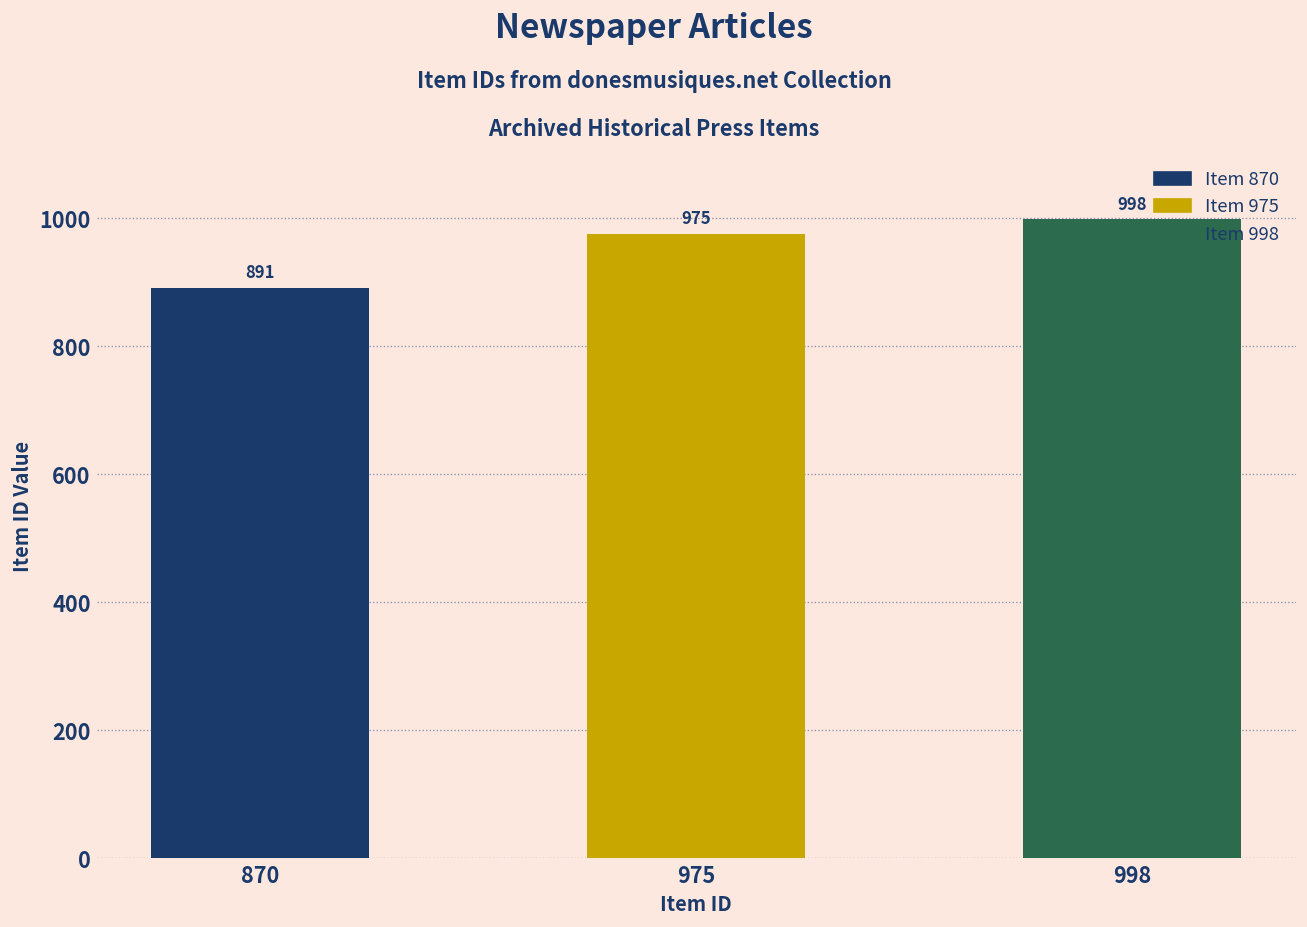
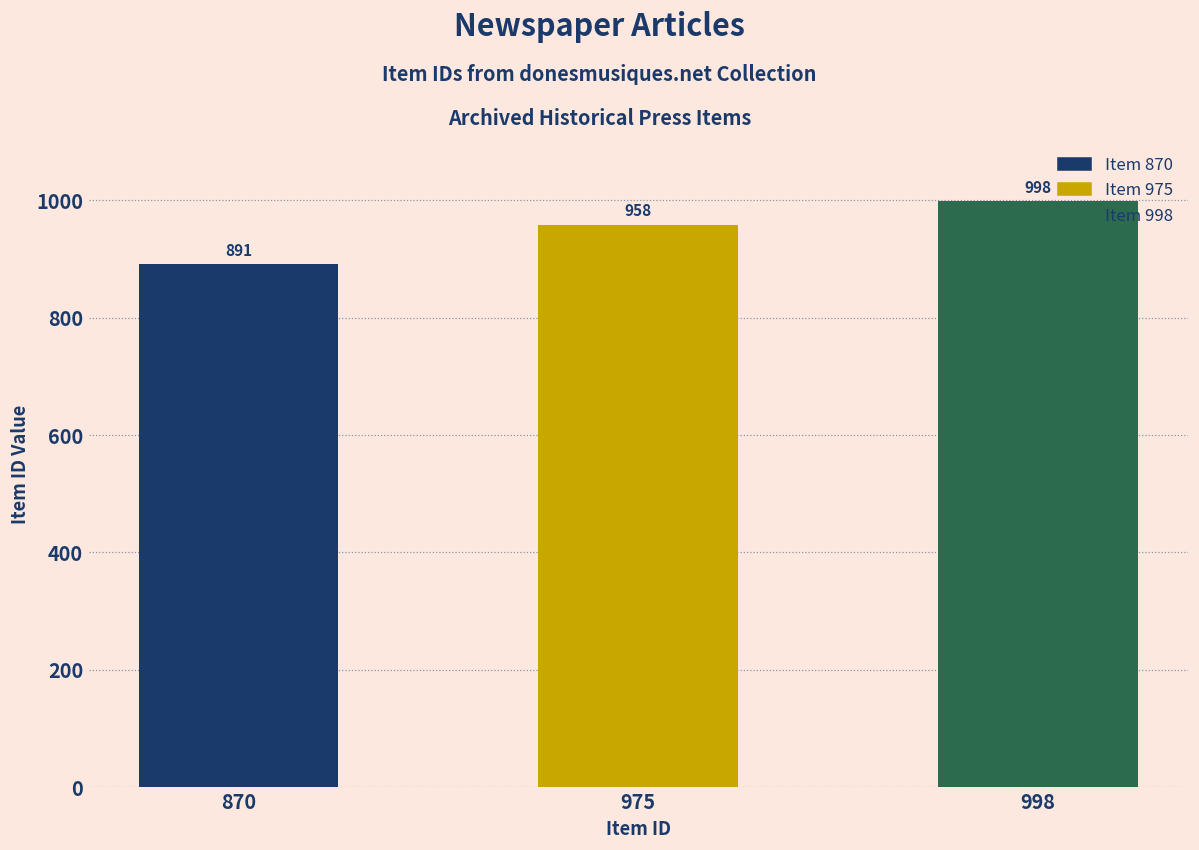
975: 975 -> 958
